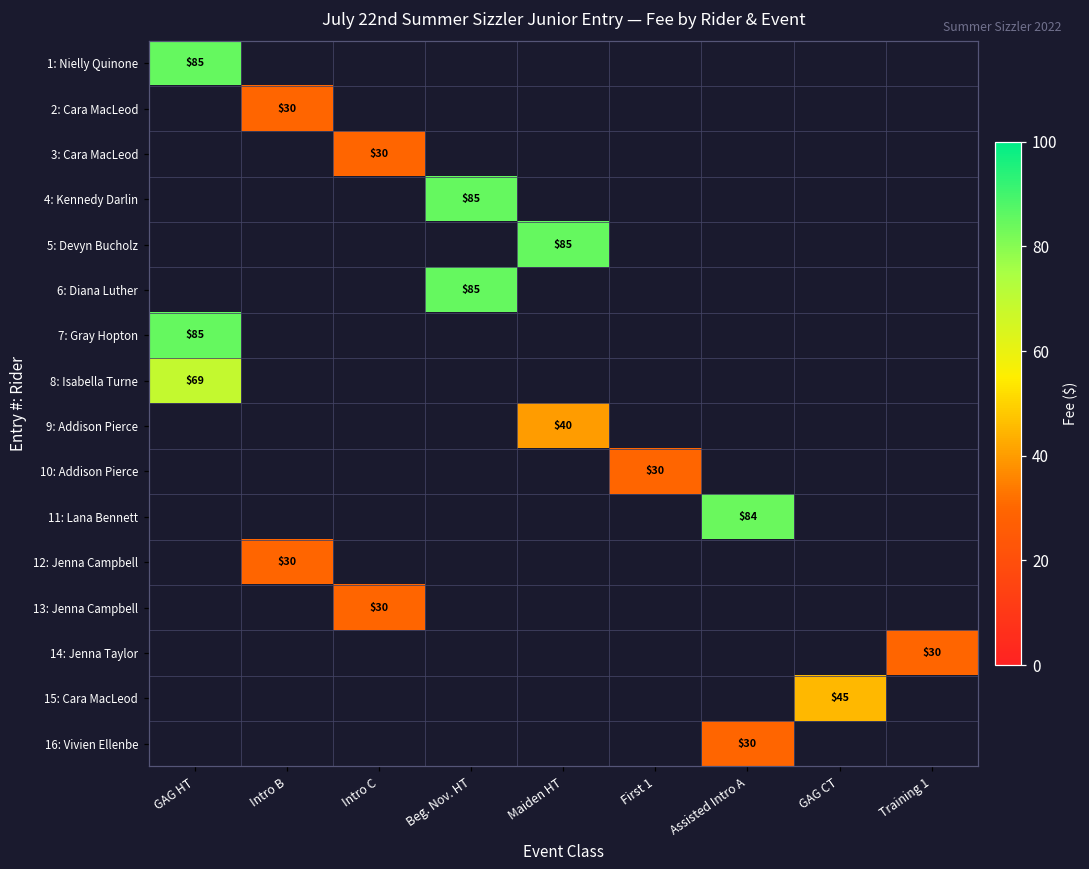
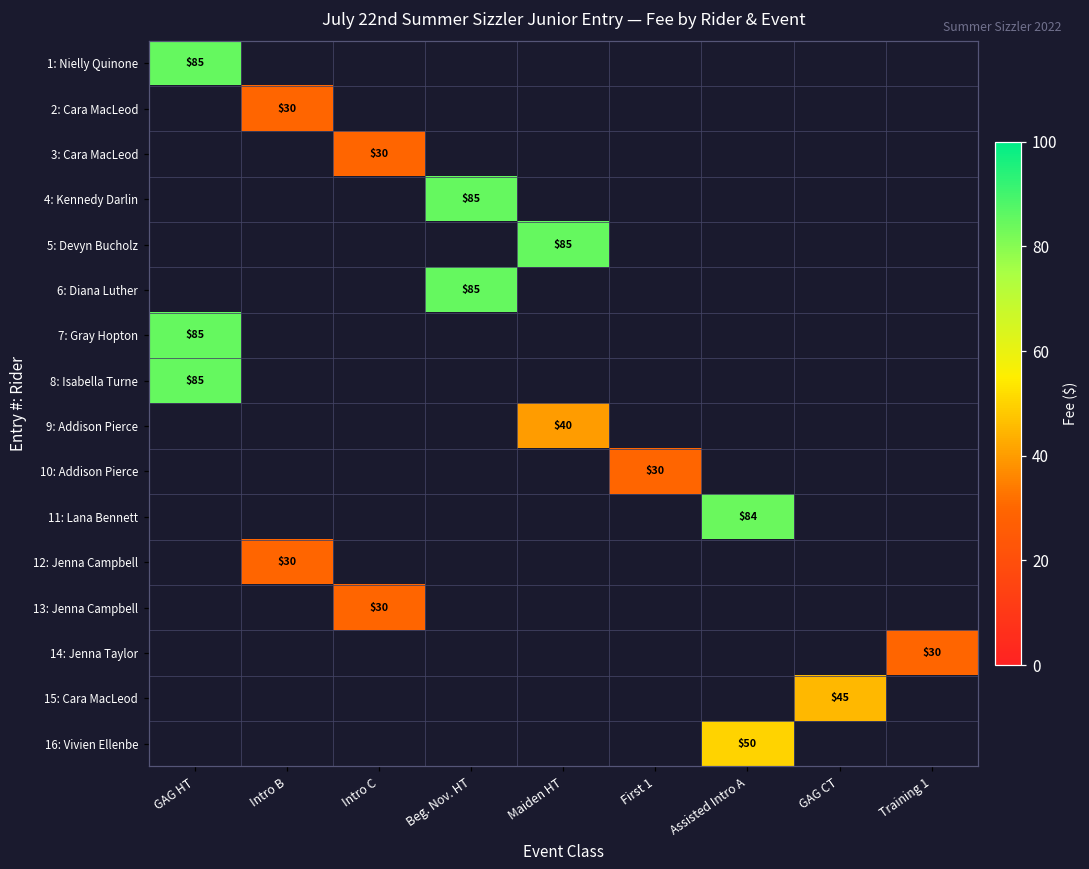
8: Isabella Turne, GAG HT: $69 -> $85
16: Vivien Ellenbe, Assisted Intro A: $30 -> $50
